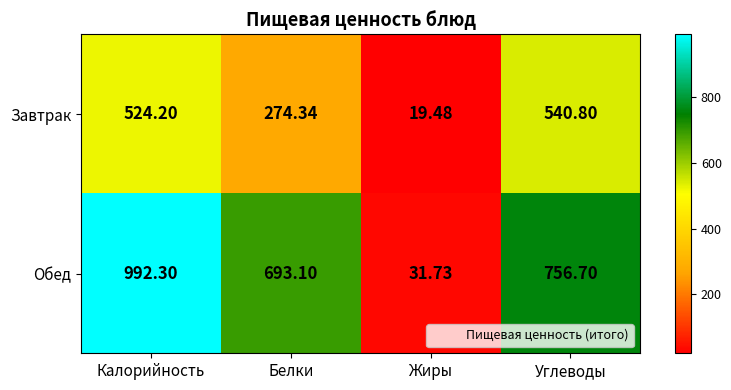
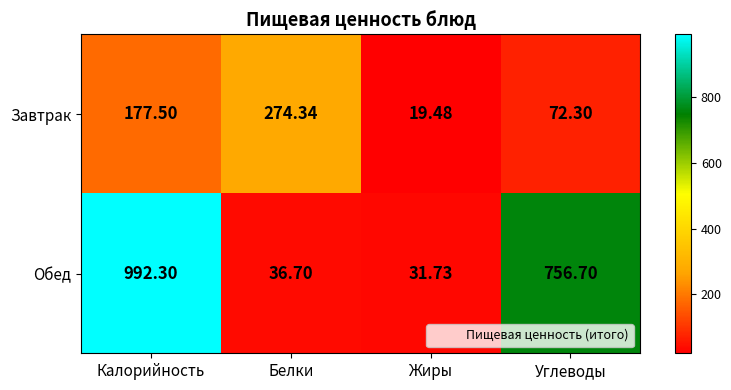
Завтрак, Калорийность: 524.20 -> 177.50
Завтрак, Углеводы: 540.80 -> 72.30
Обед, Белки: 693.10 -> 36.70
